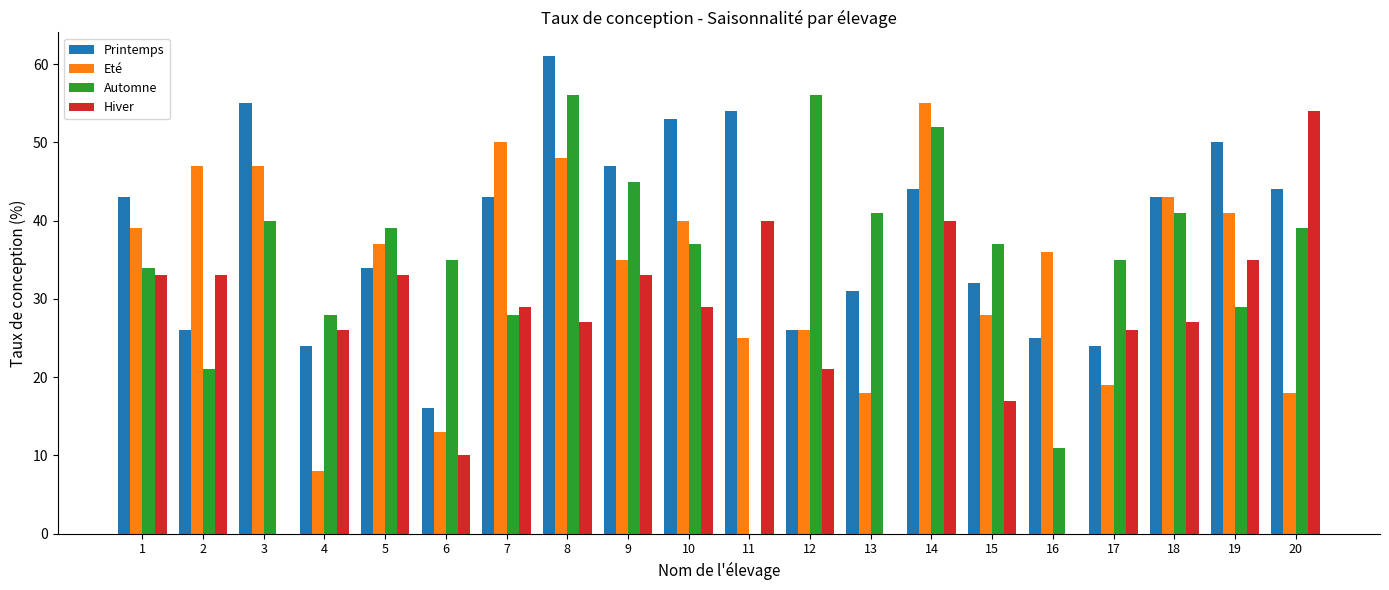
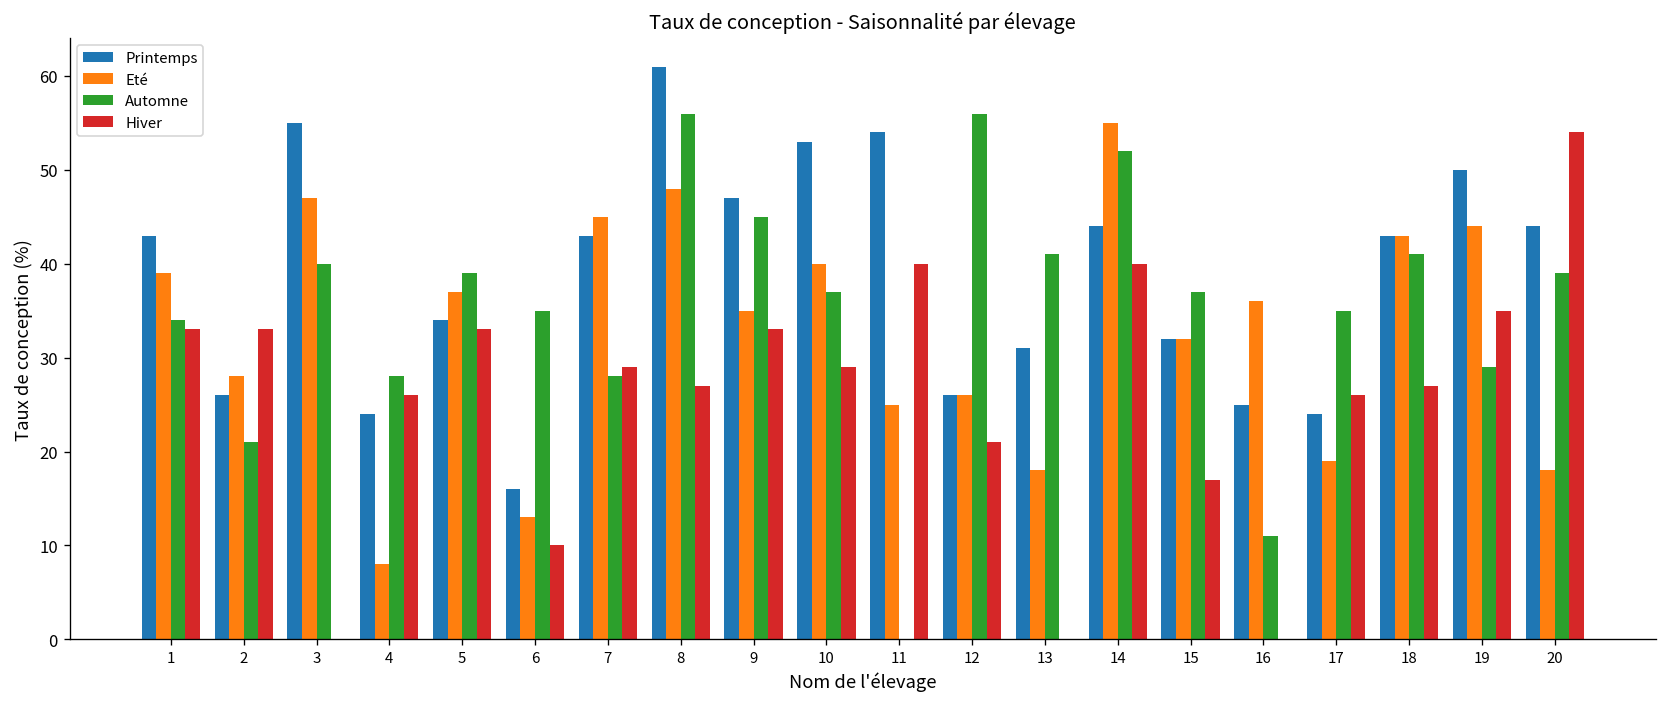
Eté, 2: 47 -> 28
Eté, 7: 50 -> 45
Eté, 15: 28 -> 32
Eté, 19: 41 -> 44
